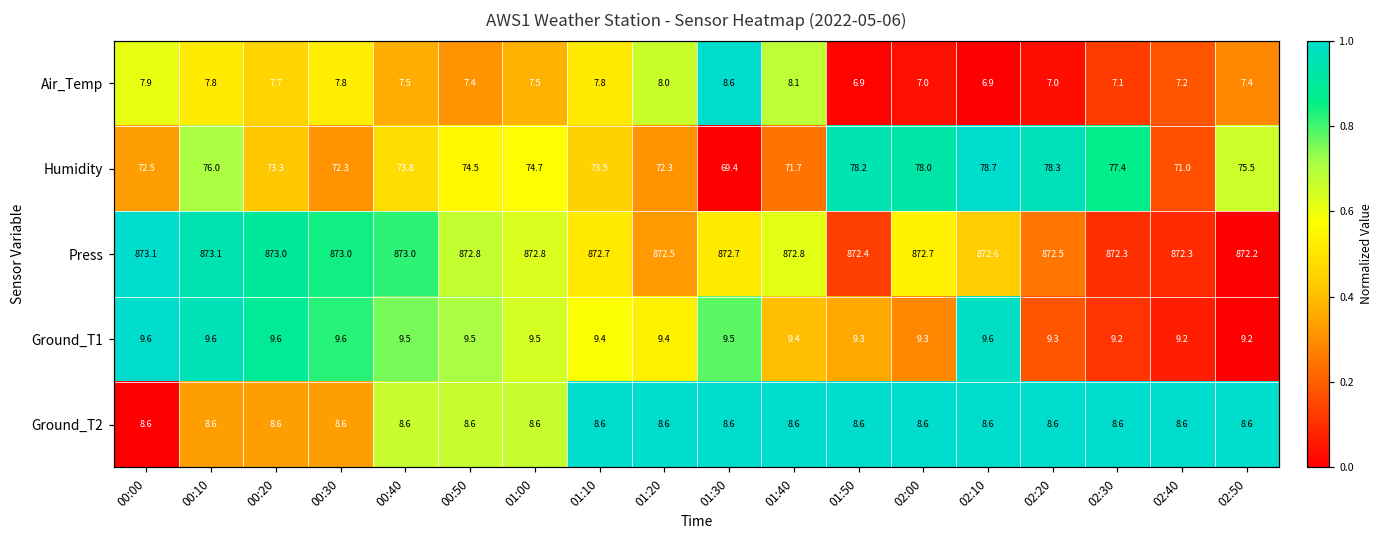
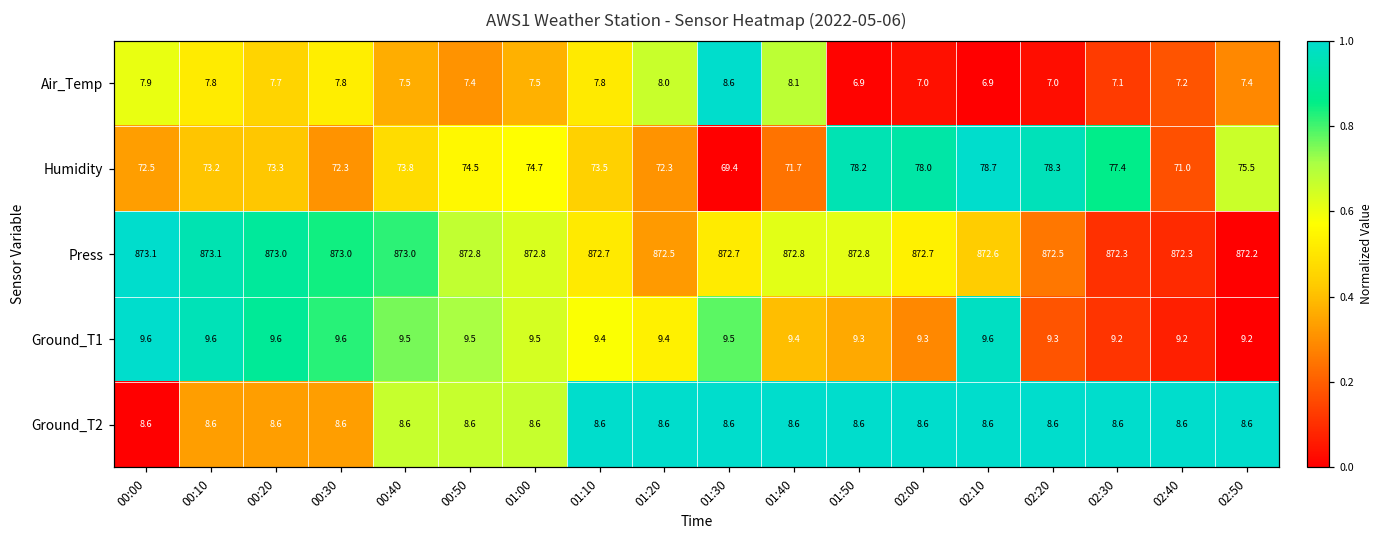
Humidity, 00:10: 76.0 -> 73.2
Press, 01:50: 872.4 -> 872.8
